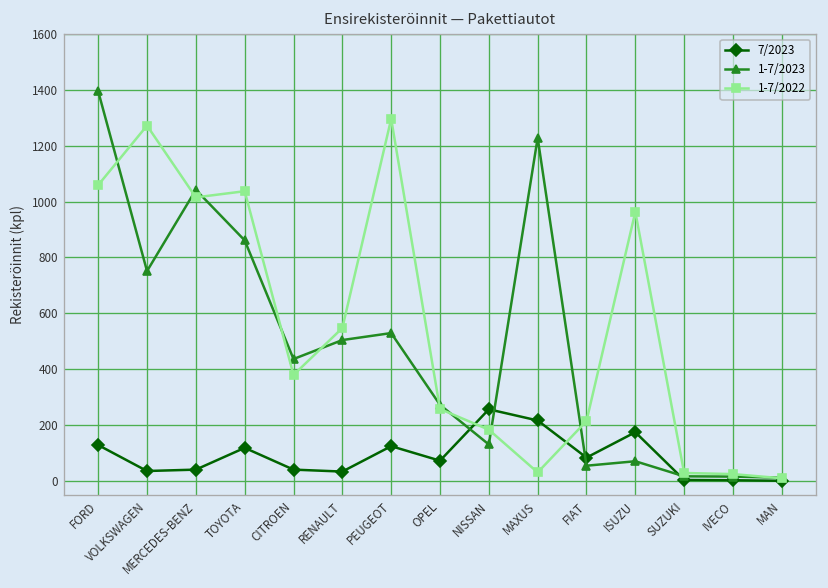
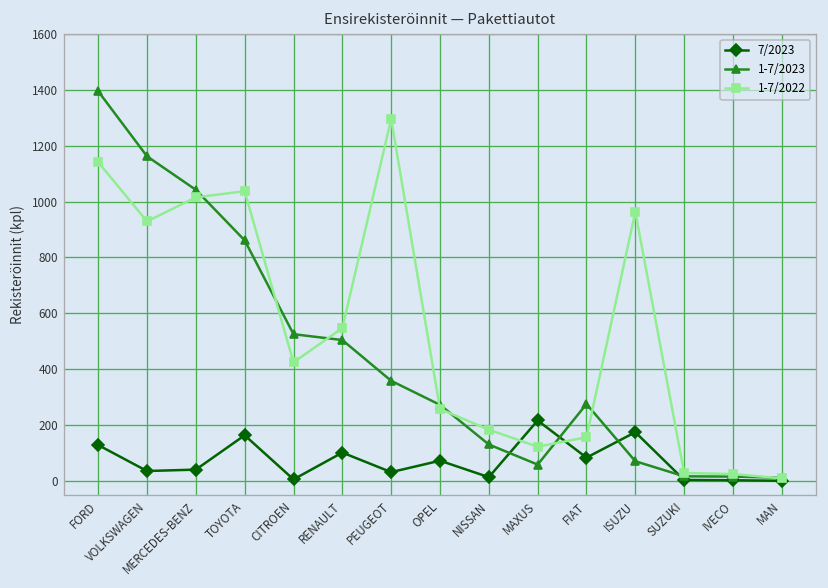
1-7/2022, FORD: 1060 -> 1140
1-7/2023, VOLKSWAGEN: 750 -> 1160
1-7/2022, VOLKSWAGEN: 1270 -> 930
7/2023, TOYOTA: 120 -> 160
7/2023, CITROEN: 40 -> 10
1-7/2023, CITROEN: 440 -> 530
1-7/2022, CITROEN: 380 -> 420
7/2023, RENAULT: 30 -> 100
7/2023, PEUGEOT: 120 -> 30
1-7/2023, PEUGEOT: 530 -> 360
7/2023, NISSAN: 260 -> 10
1-7/2023, MAXUS: 1230 -> 60
1-7/2022, MAXUS: 30 -> 120
1-7/2023, FIAT: 50 -> 280
1-7/2022, FIAT: 210 -> 160
